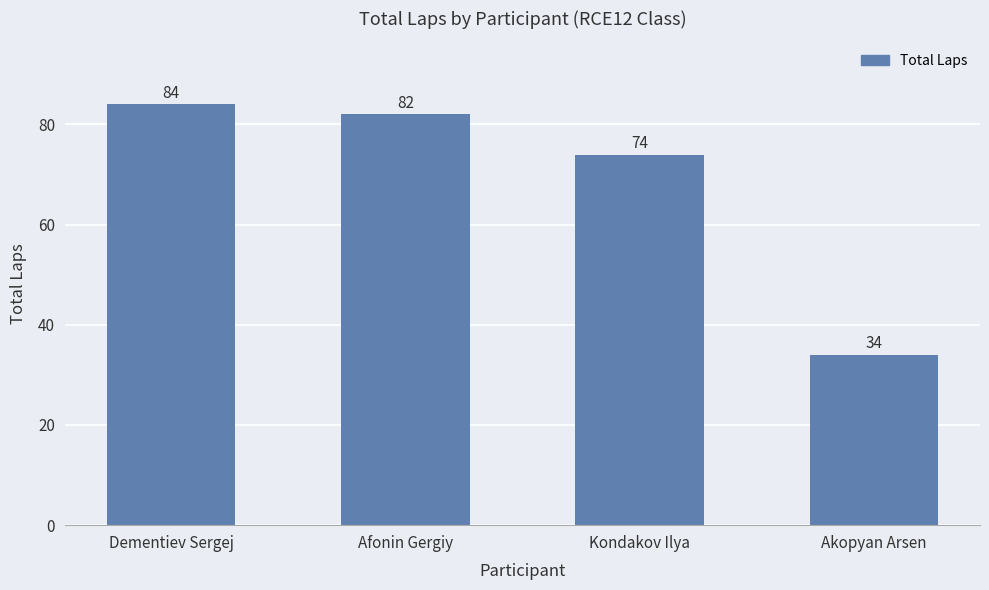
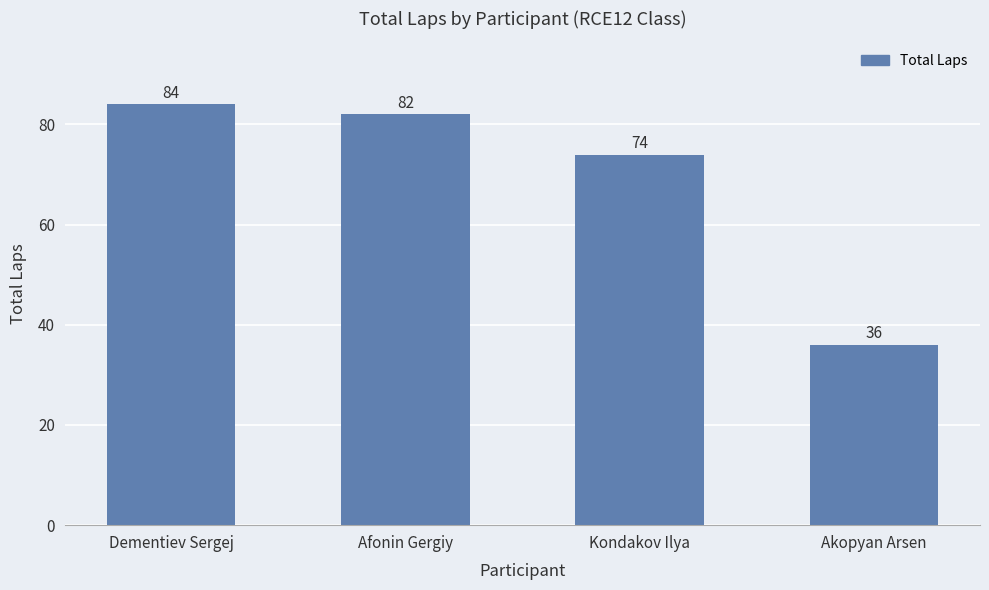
Akopyan Arsen: 34 -> 36
